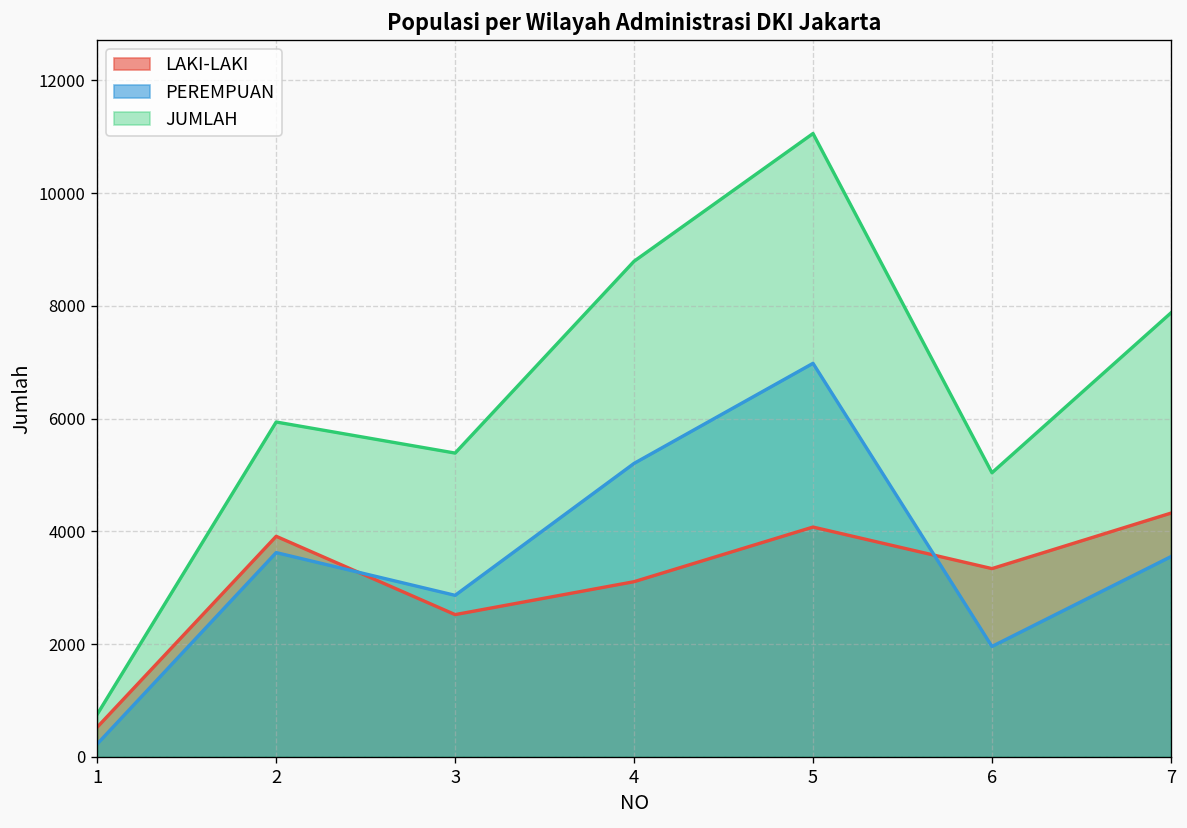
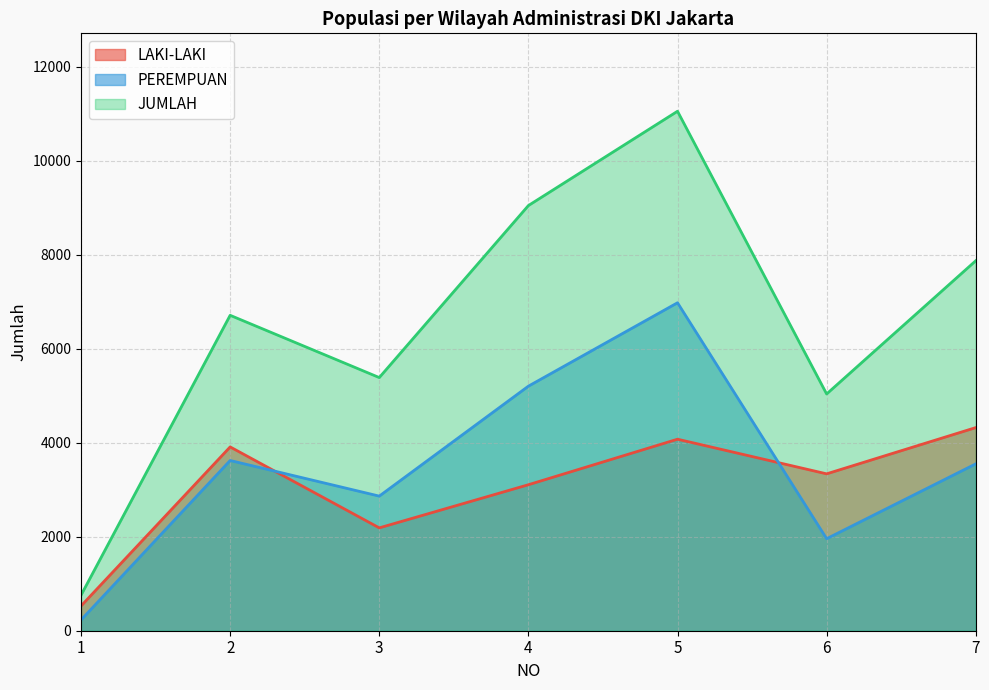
JUMLAH, 2: 5900 -> 6700
LAKI-LAKI, 3: 2500 -> 2200
JUMLAH, 4: 8800 -> 9000
